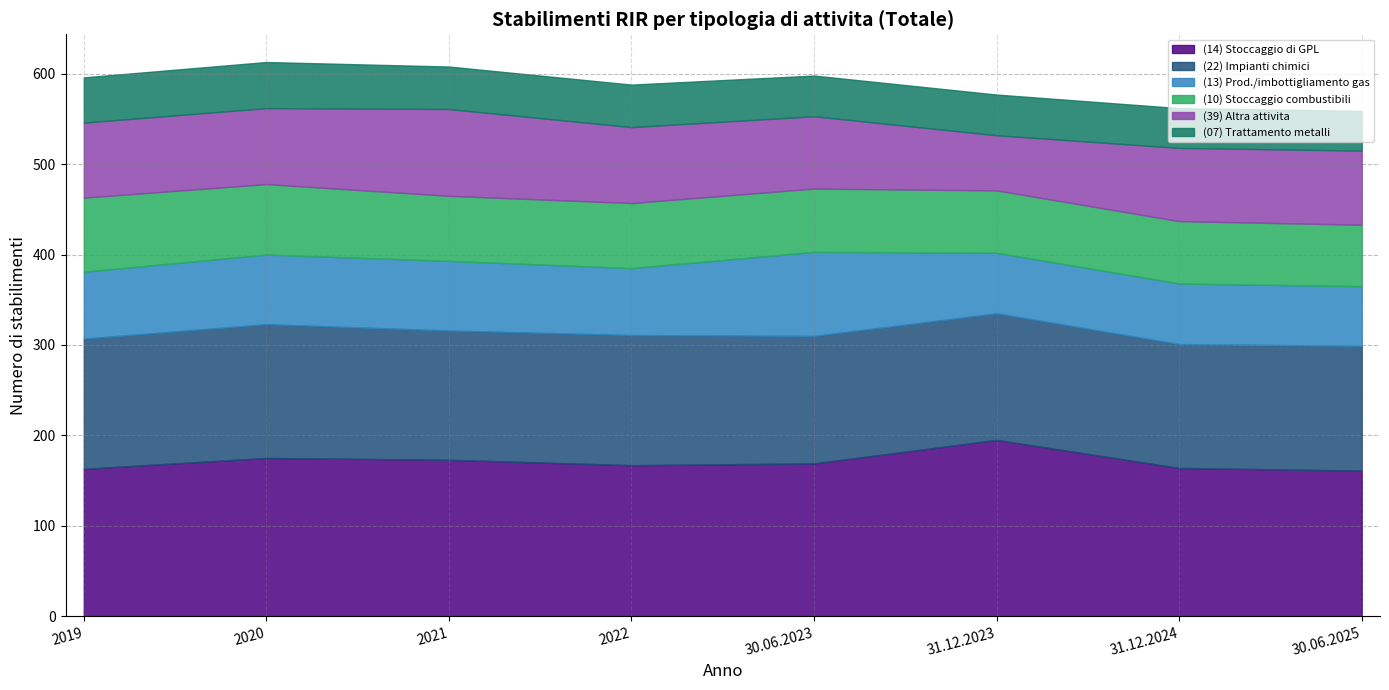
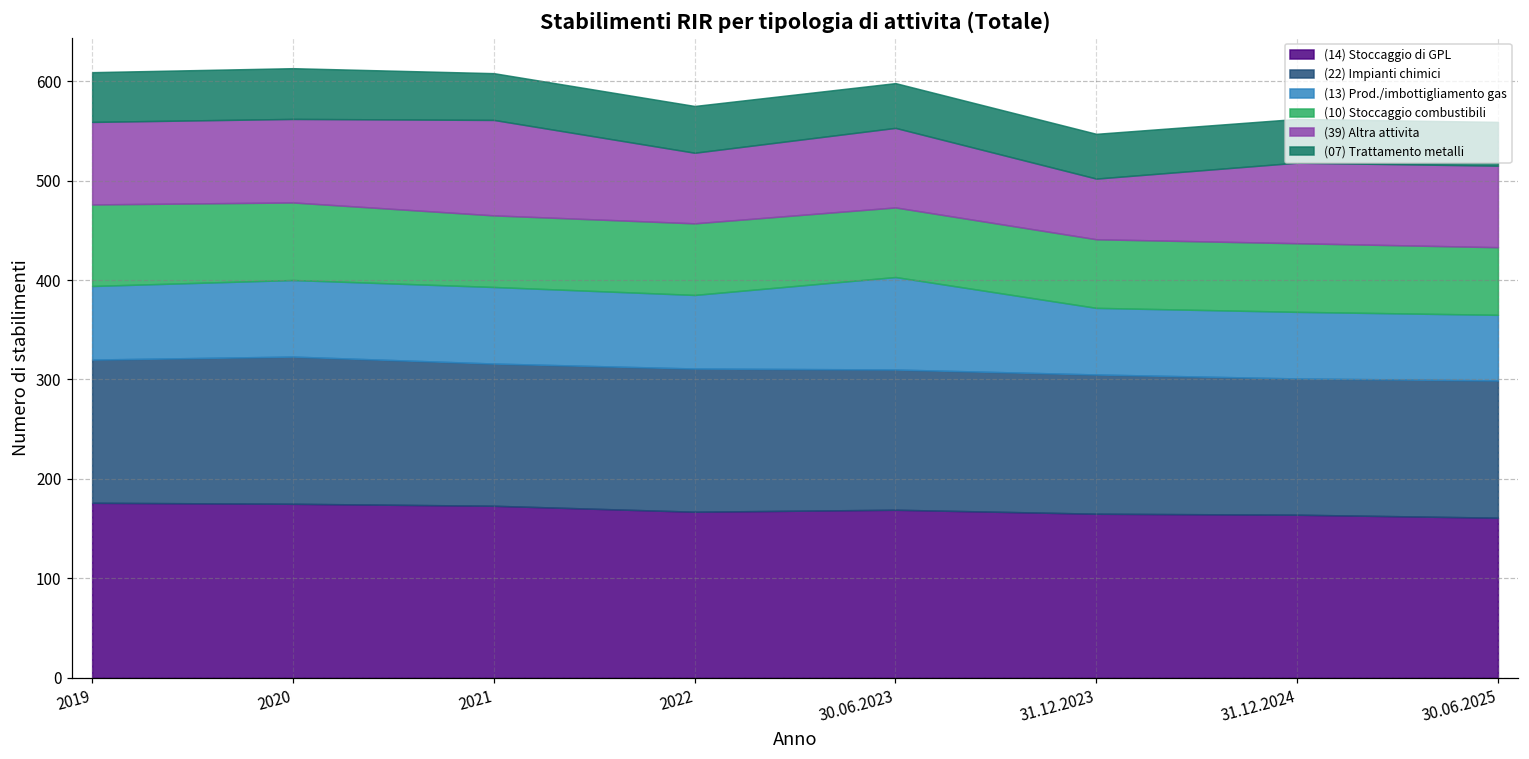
(14) Stoccaggio di GPL, 2019: 160 -> 180
(39) Altra attivita, 2022: 80 -> 70
(14) Stoccaggio di GPL, 31.12.2023: 200 -> 170
